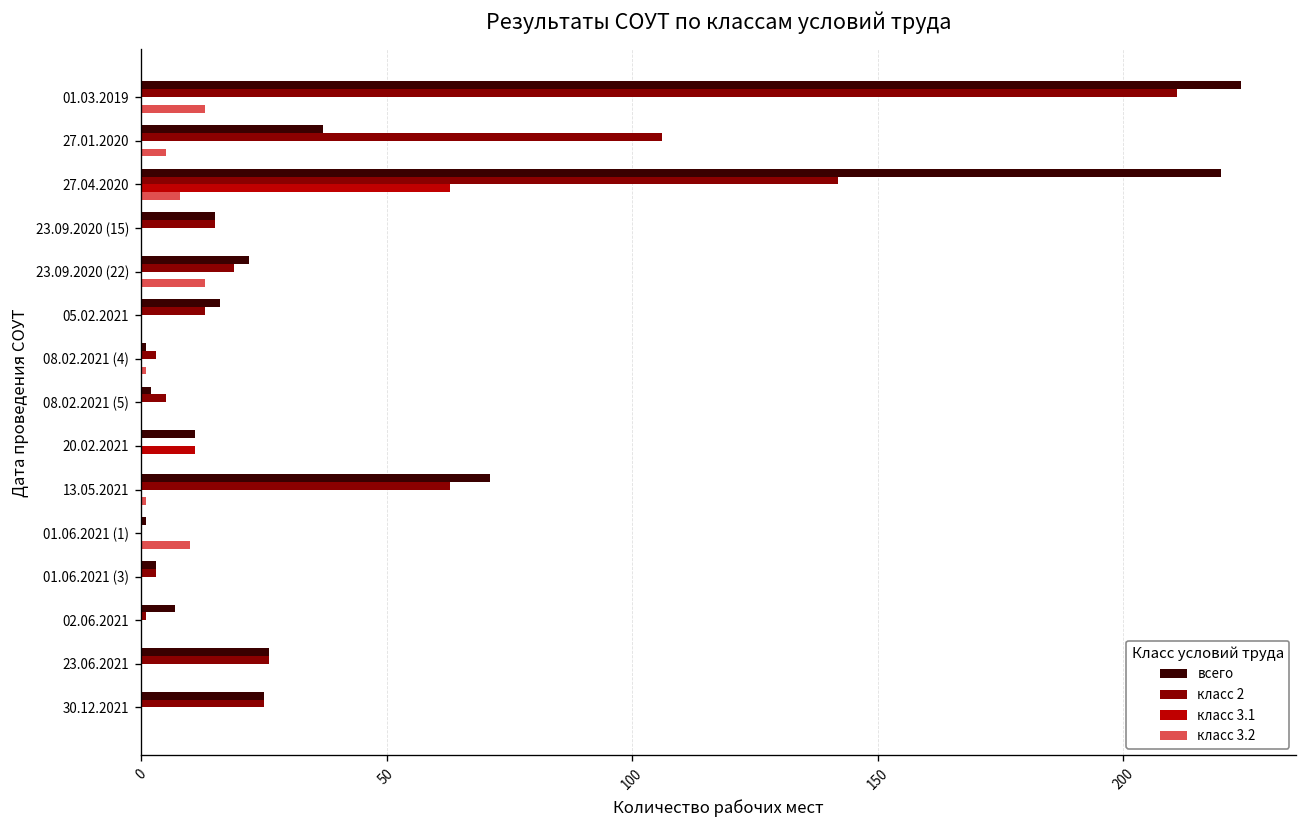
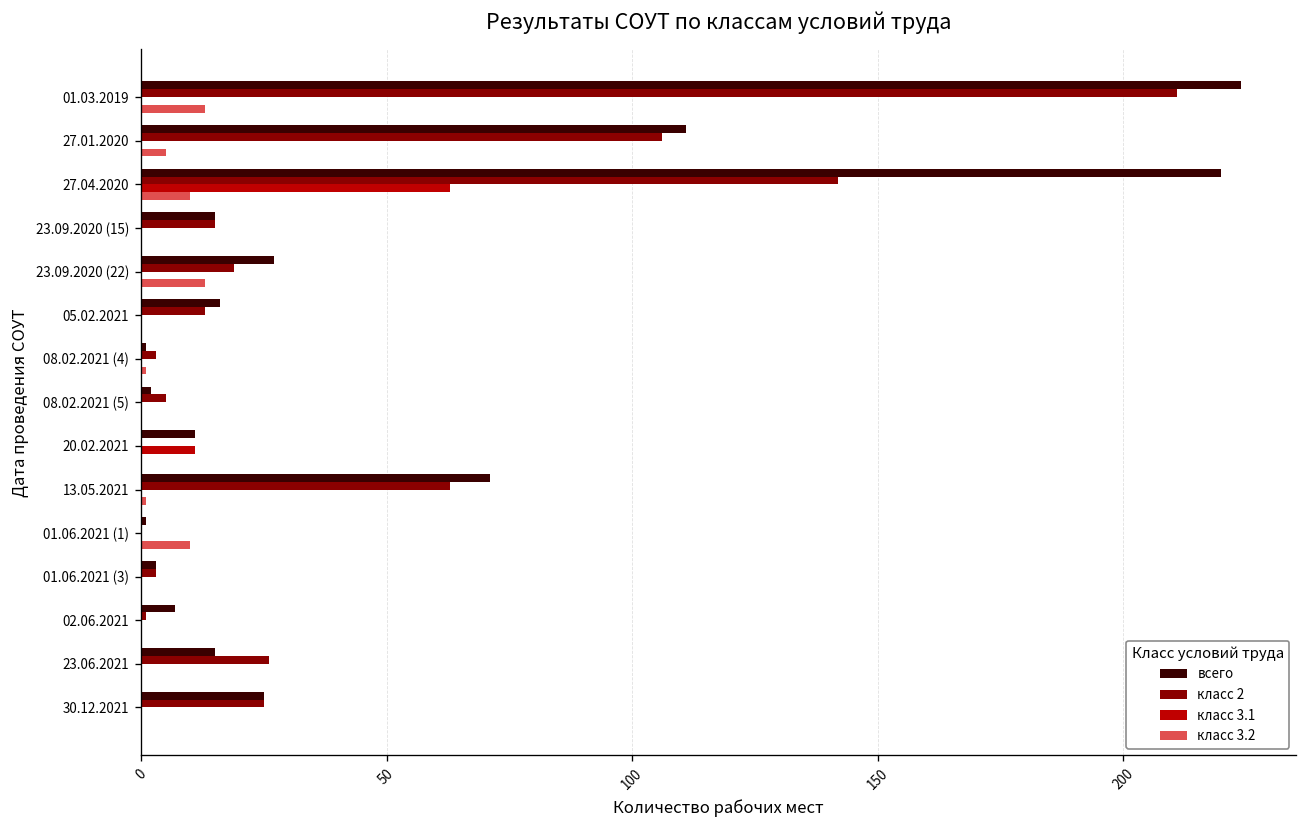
всего, 27.01.2020: 37 -> 111
класс 3.2, 27.04.2020: 8 -> 10
всего, 23.09.2020 (22): 22 -> 27
всего, 23.06.2021: 26 -> 15
